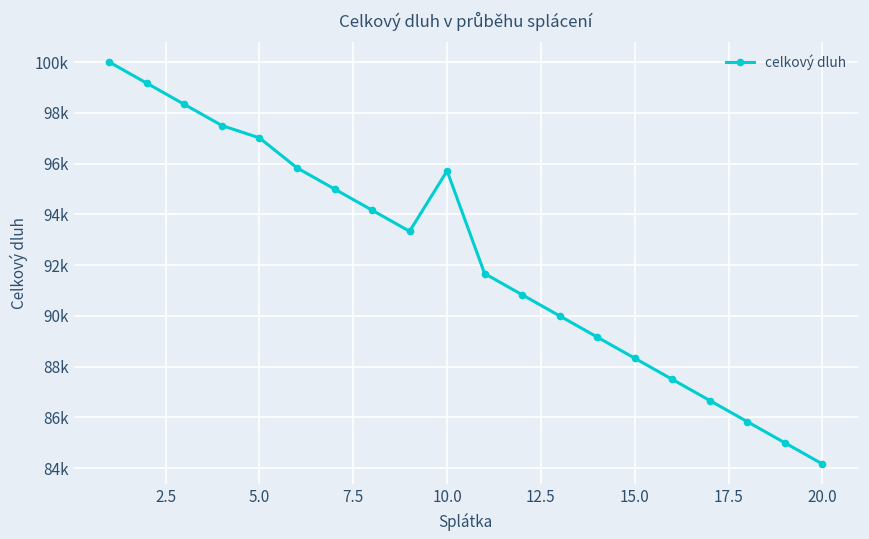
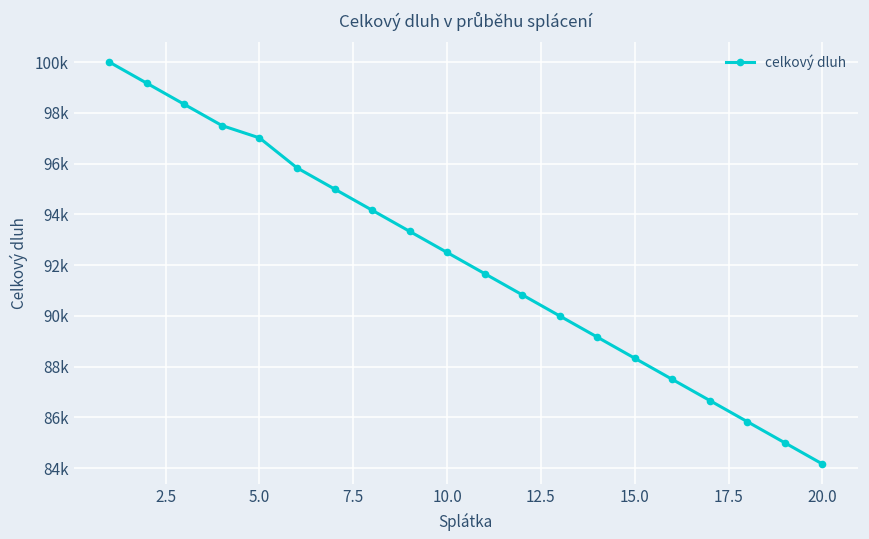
10.0: 95700 -> 92500
